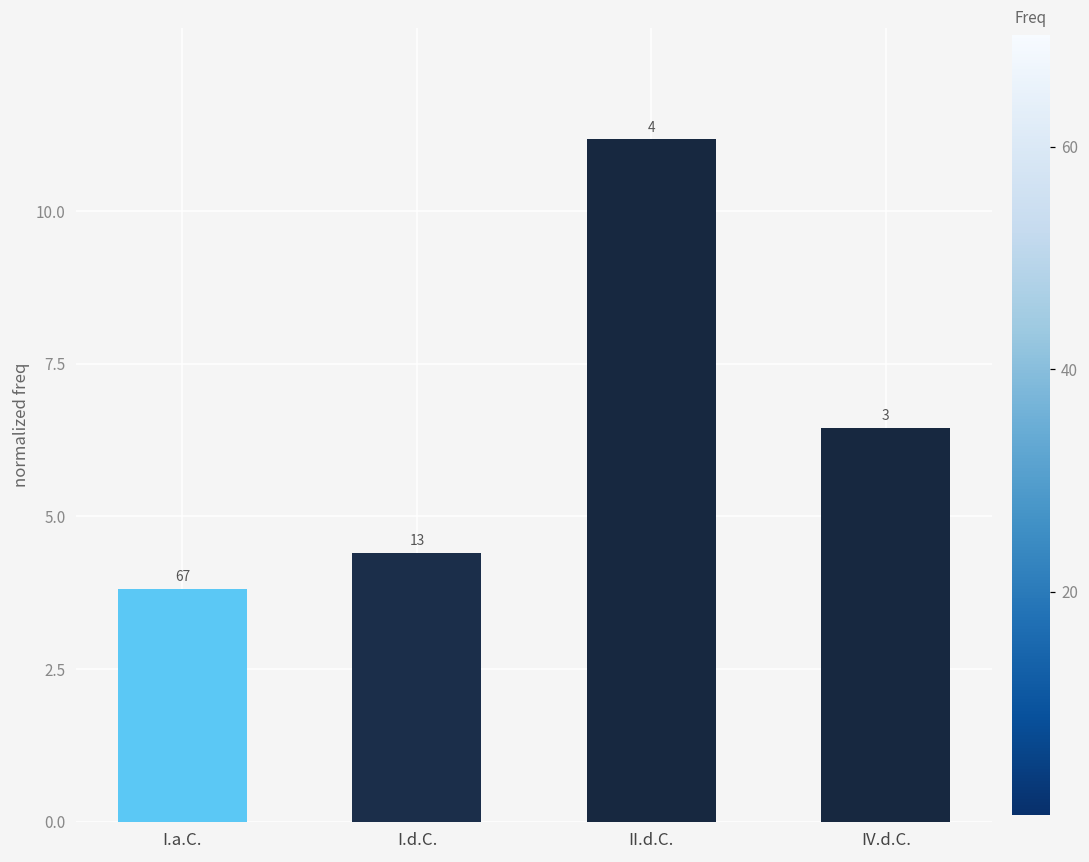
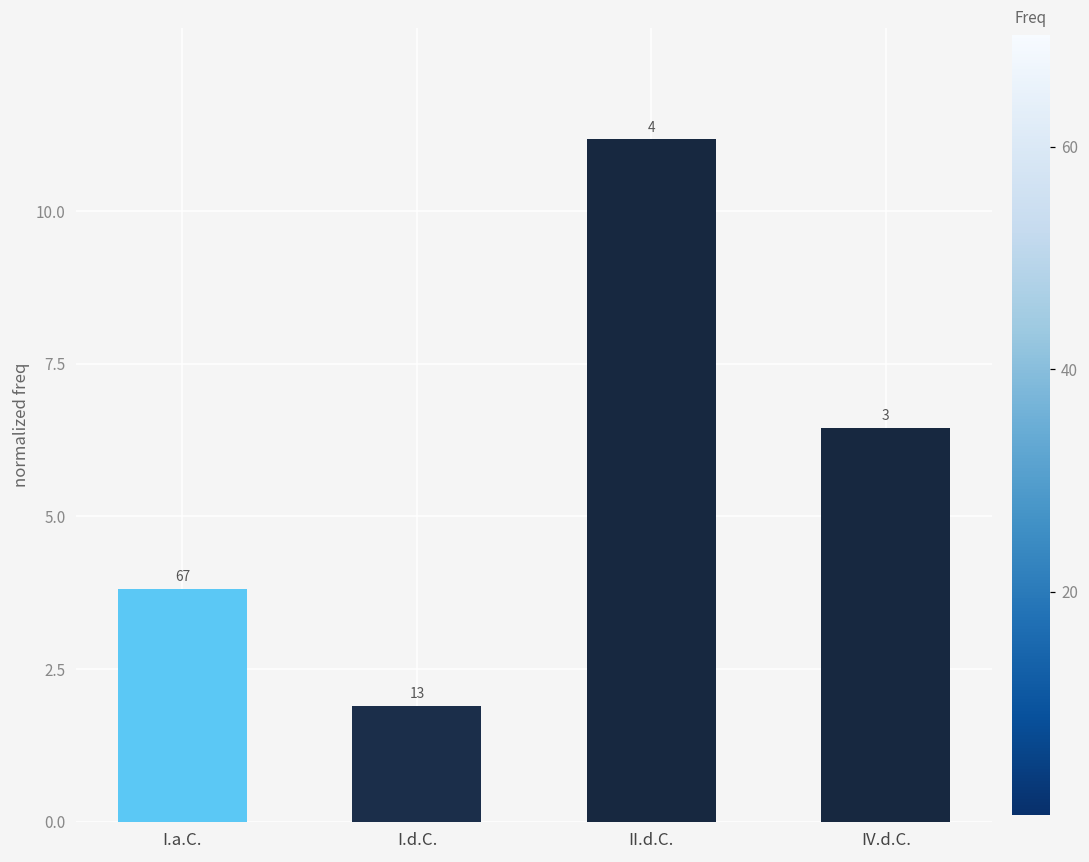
I.d.C.: 4.4 -> 1.9
